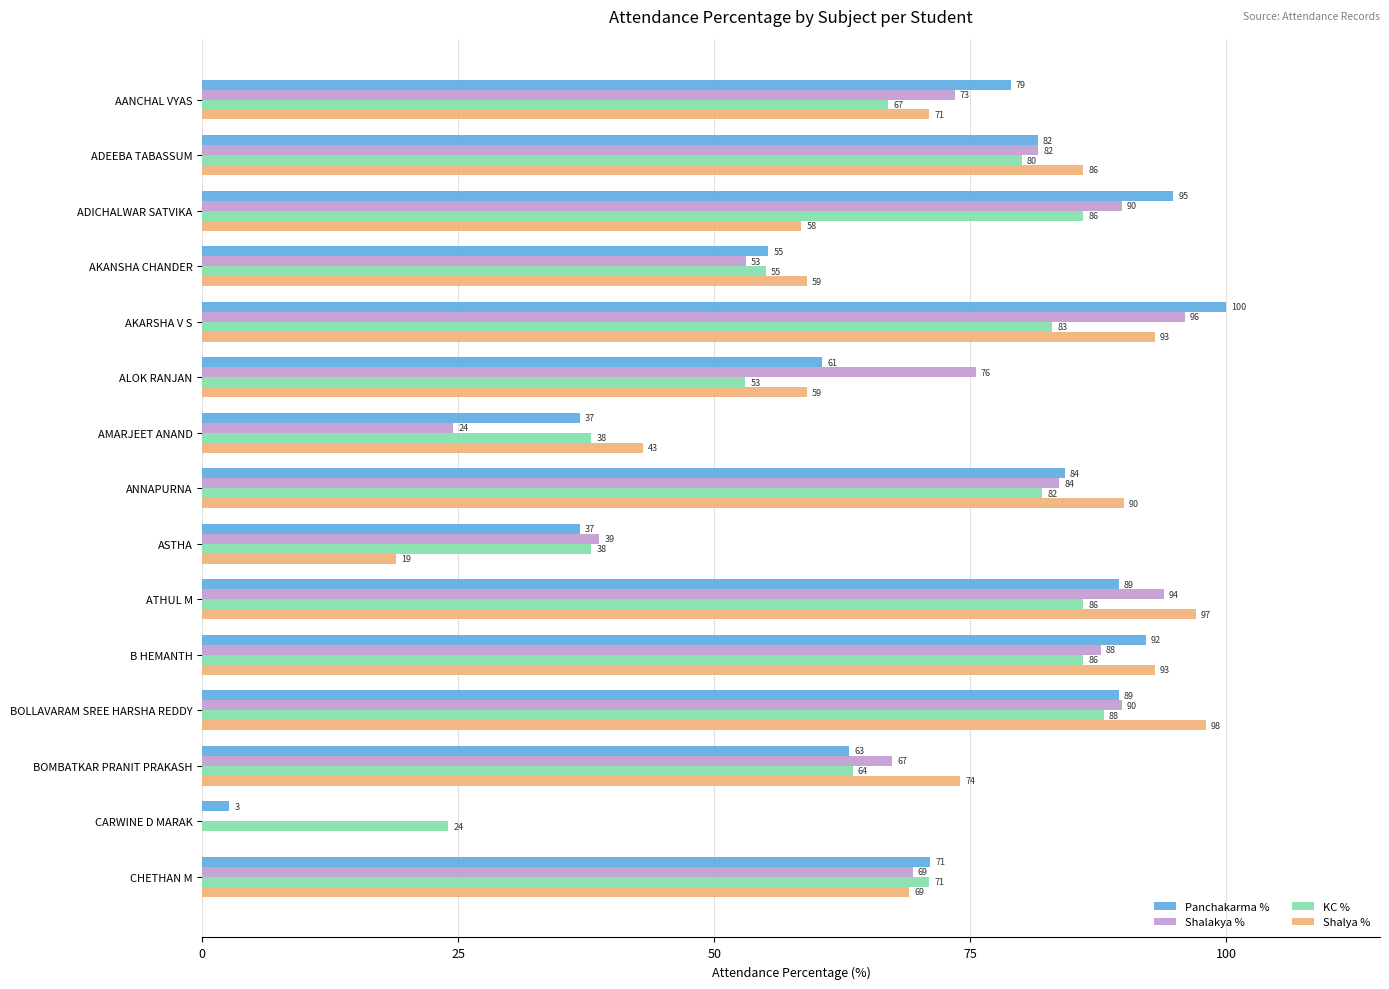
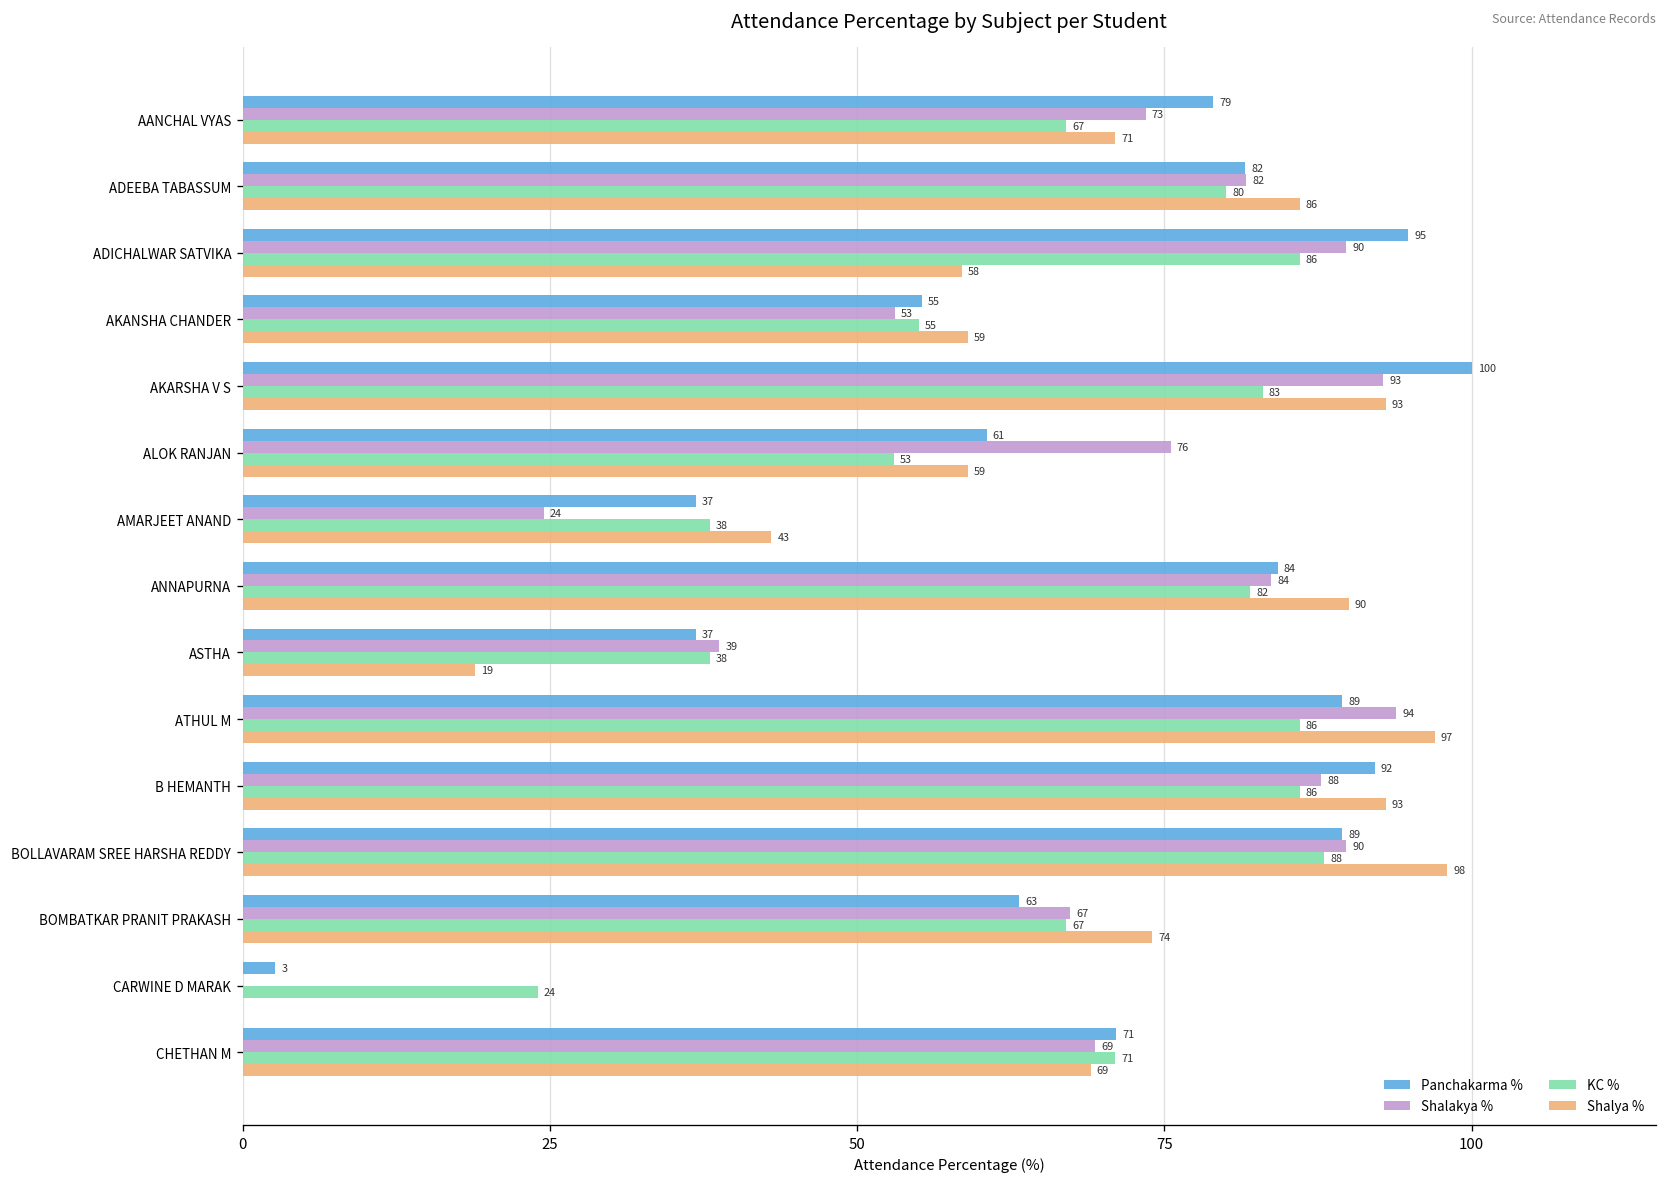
Shalakya %, AKARSHA V S: 96 -> 93
KC %, BOMBATKAR PRANIT PRAKASH: 64 -> 67
